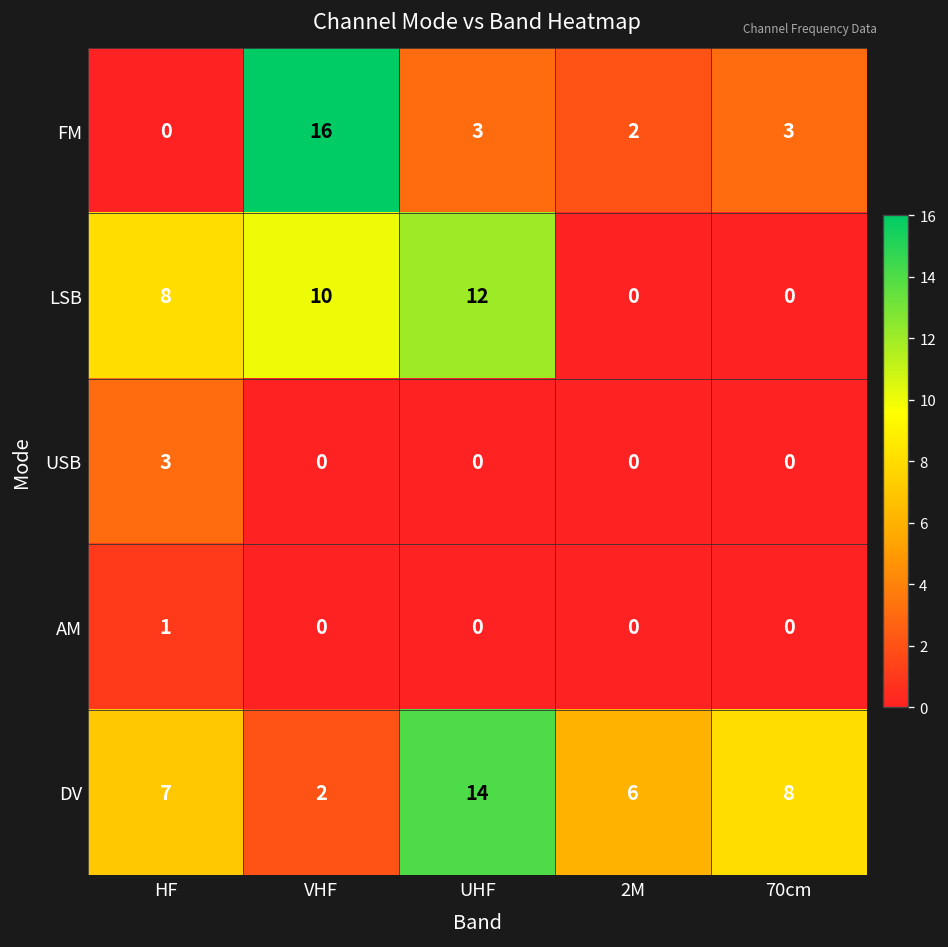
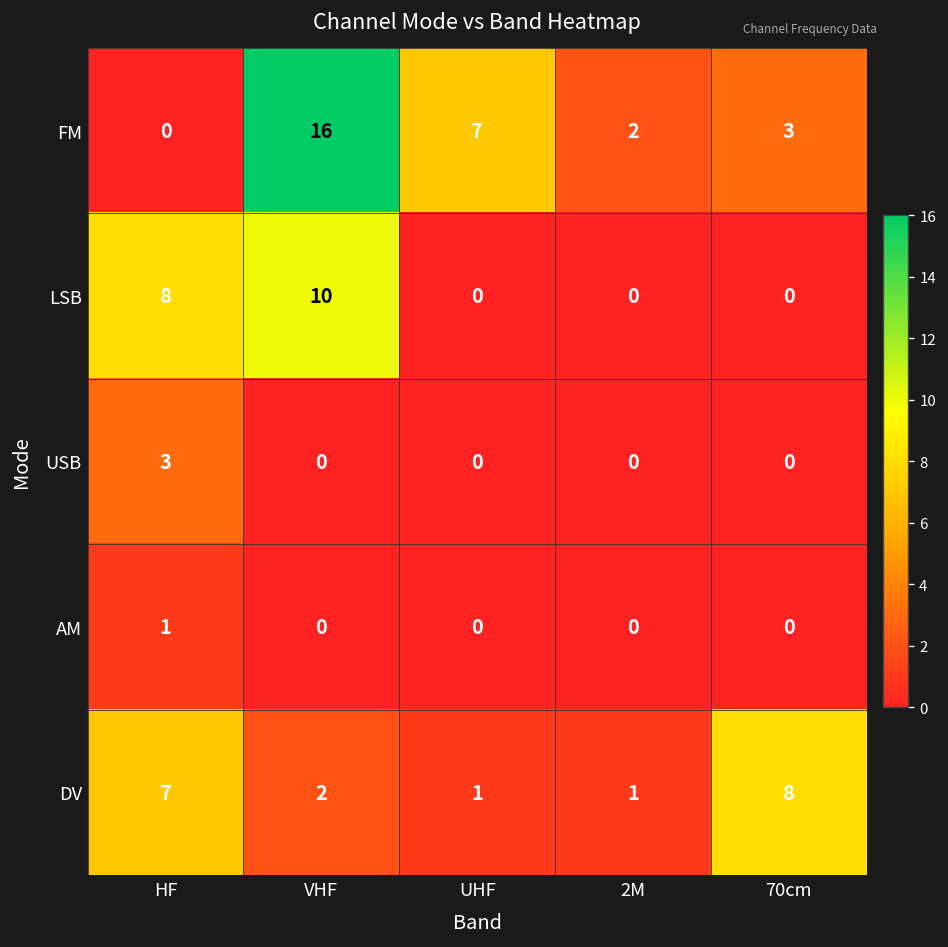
FM, UHF: 3 -> 7
LSB, UHF: 12 -> 0
DV, UHF: 14 -> 1
DV, 2M: 6 -> 1
